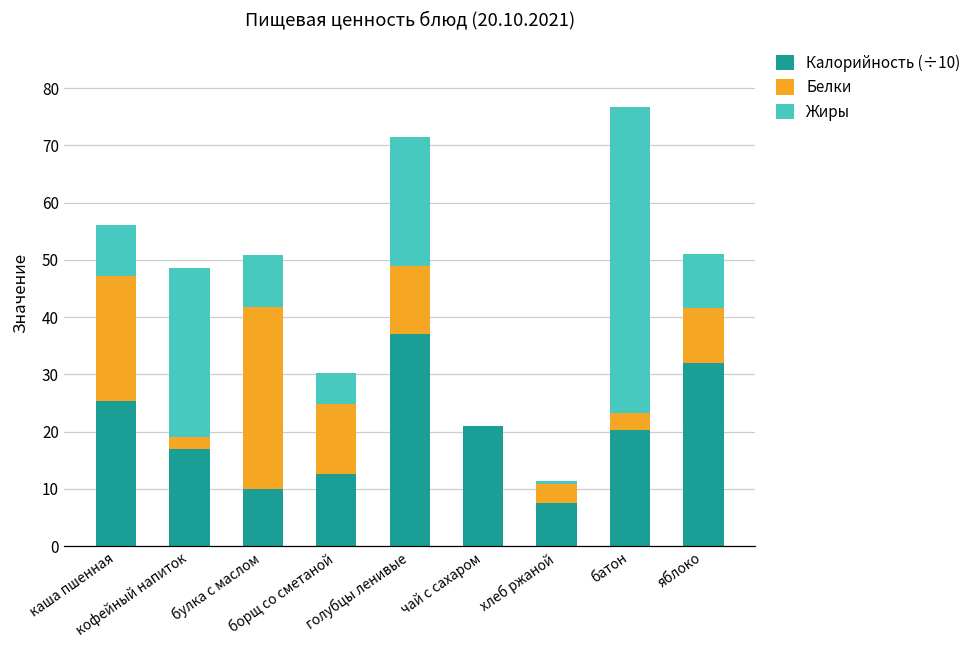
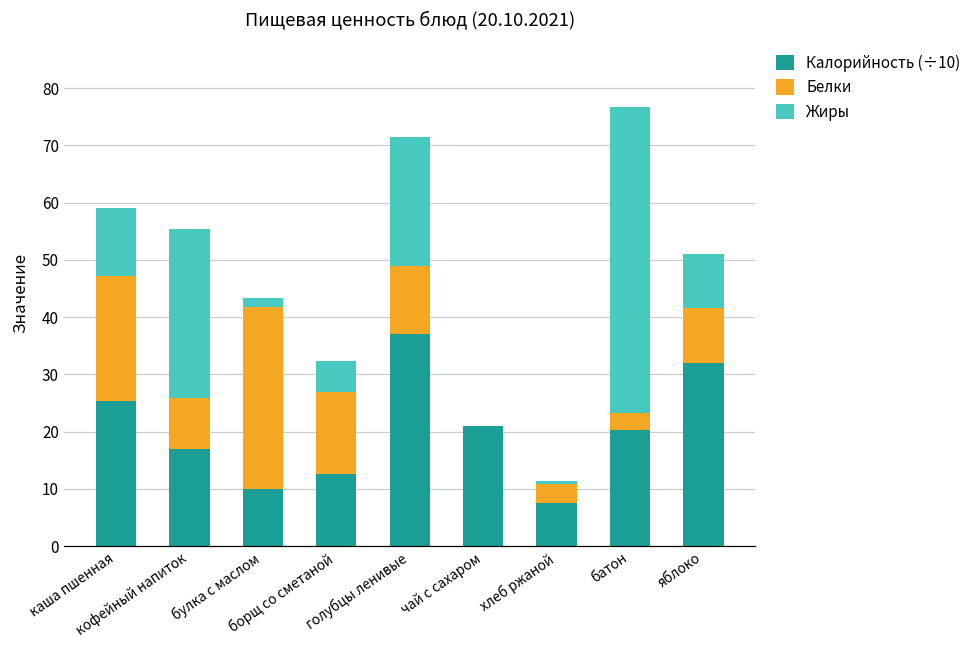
Жиры, каша пшенная: 9 -> 12
Белки, кофейный напиток: 2 -> 9
Жиры, булка с маслом: 9 -> 2
Белки, борщ со сметаной: 12 -> 14
